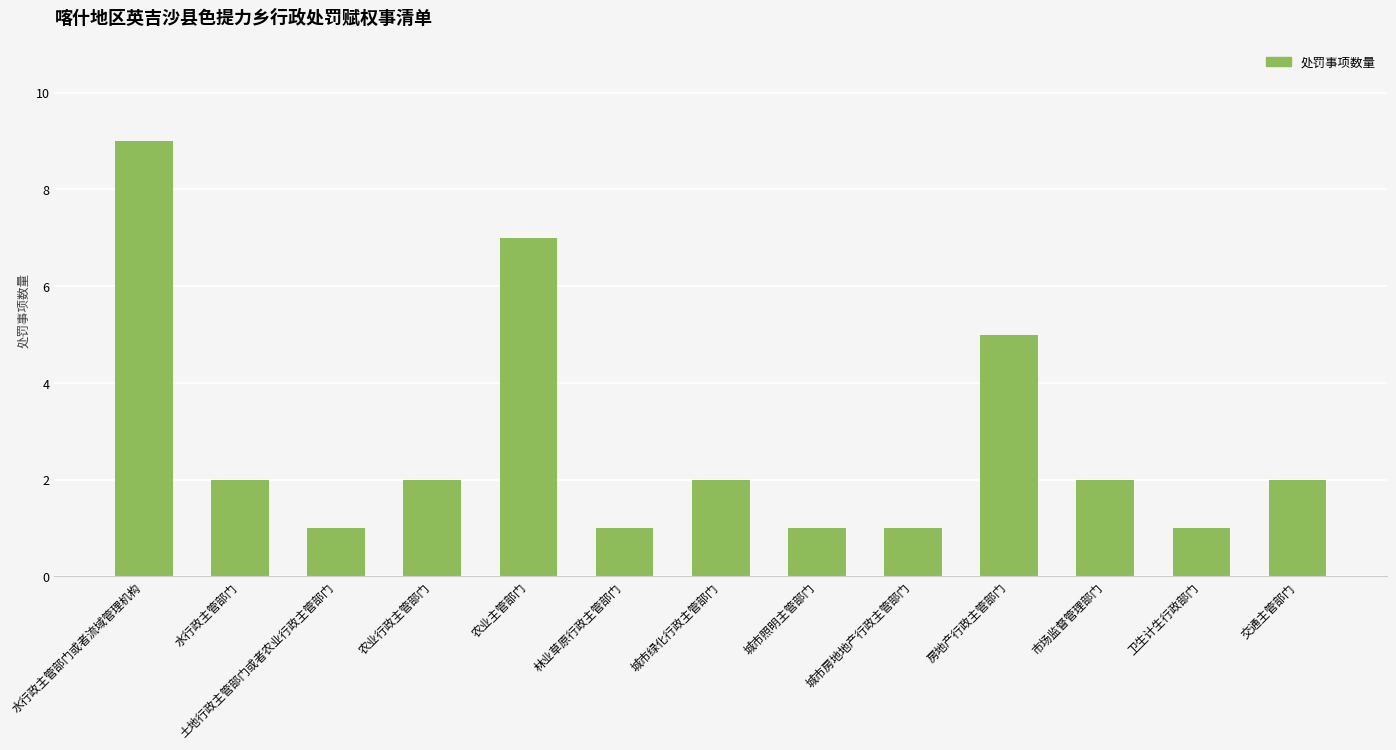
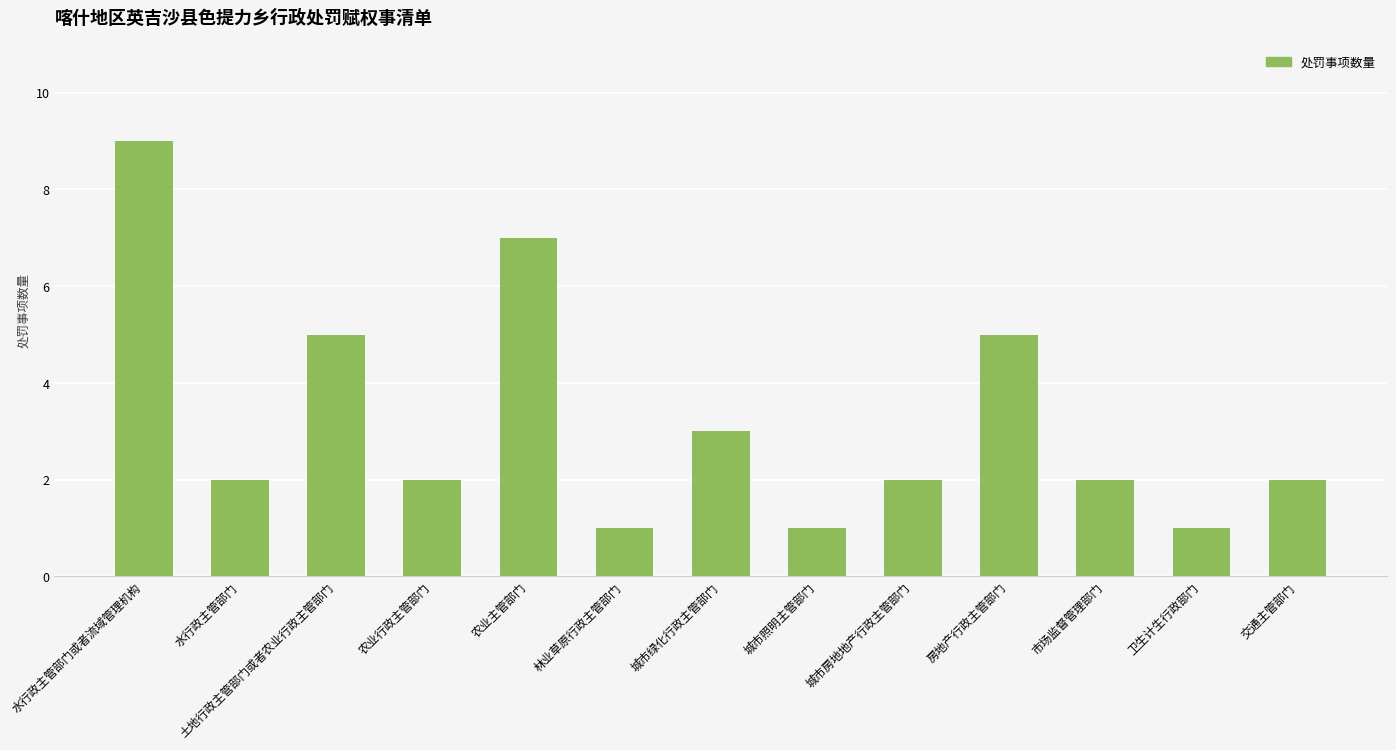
土地行政主管部门或者农业行政主管部门: 1 -> 5
城市绿化行政主管部门: 2 -> 3
城市房地地产行政主管部门: 1 -> 2
